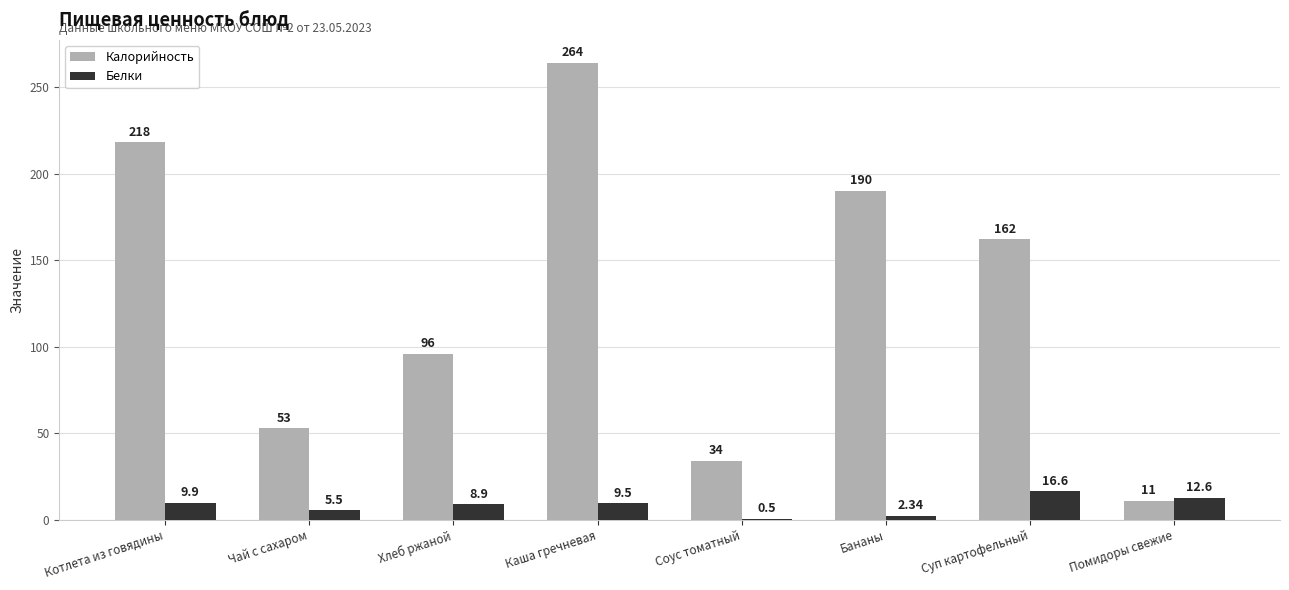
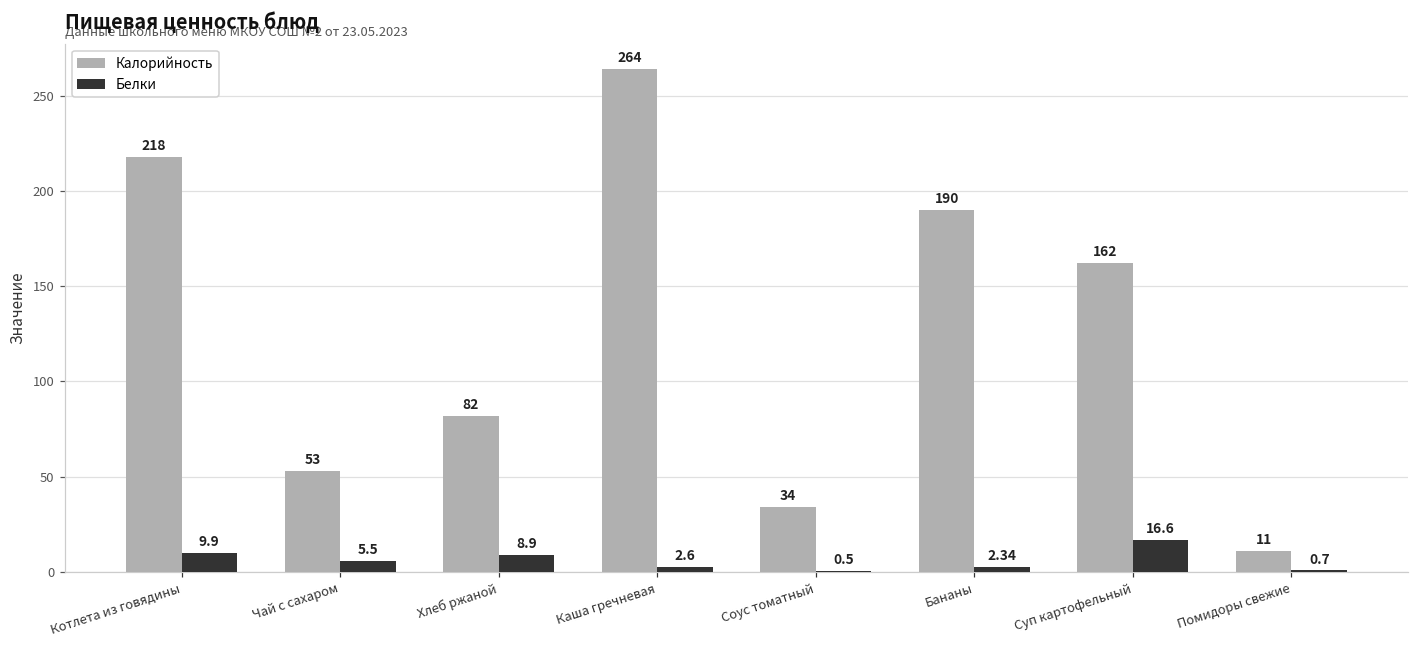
Калорийность, Хлеб ржаной: 96 -> 82
Белки, Каша гречневая: 9.5 -> 2.6
Белки, Помидоры свежие: 12.6 -> 0.7
